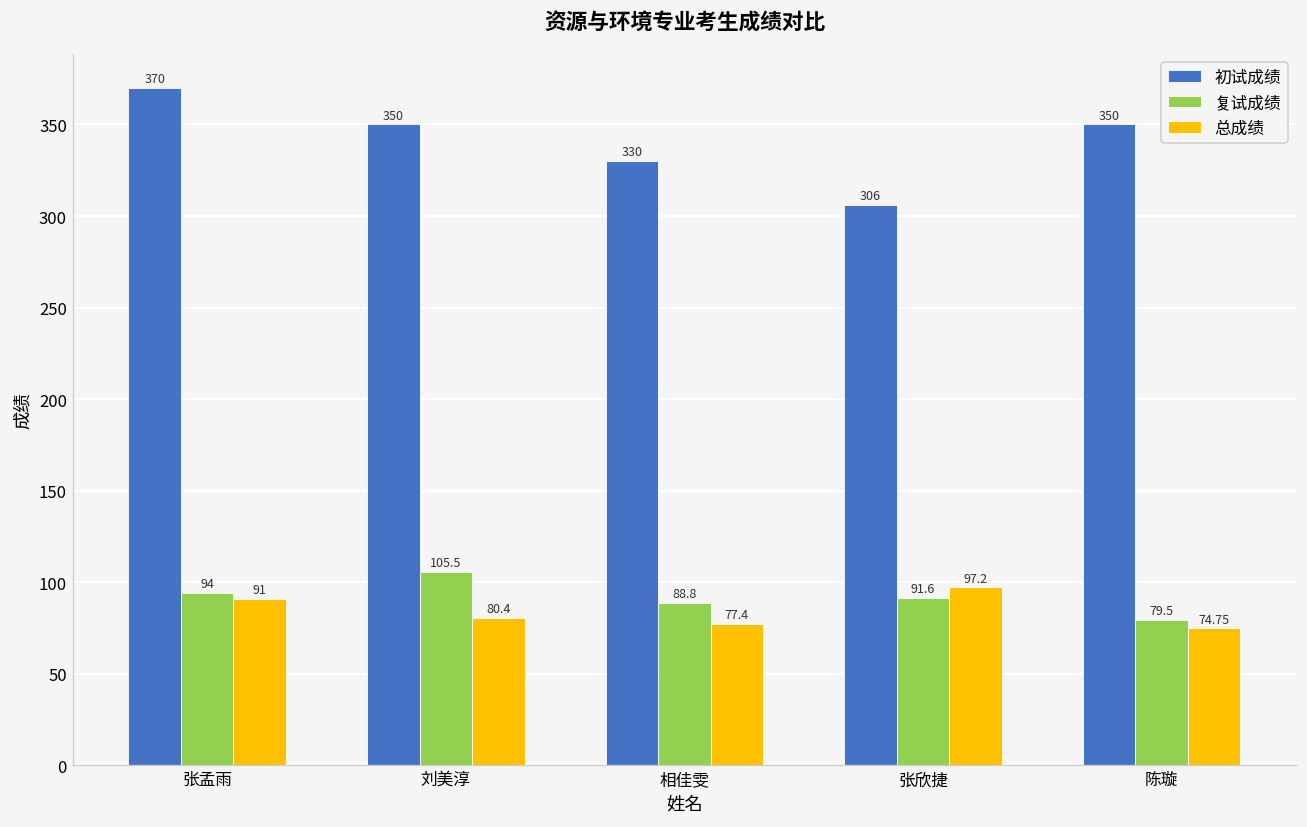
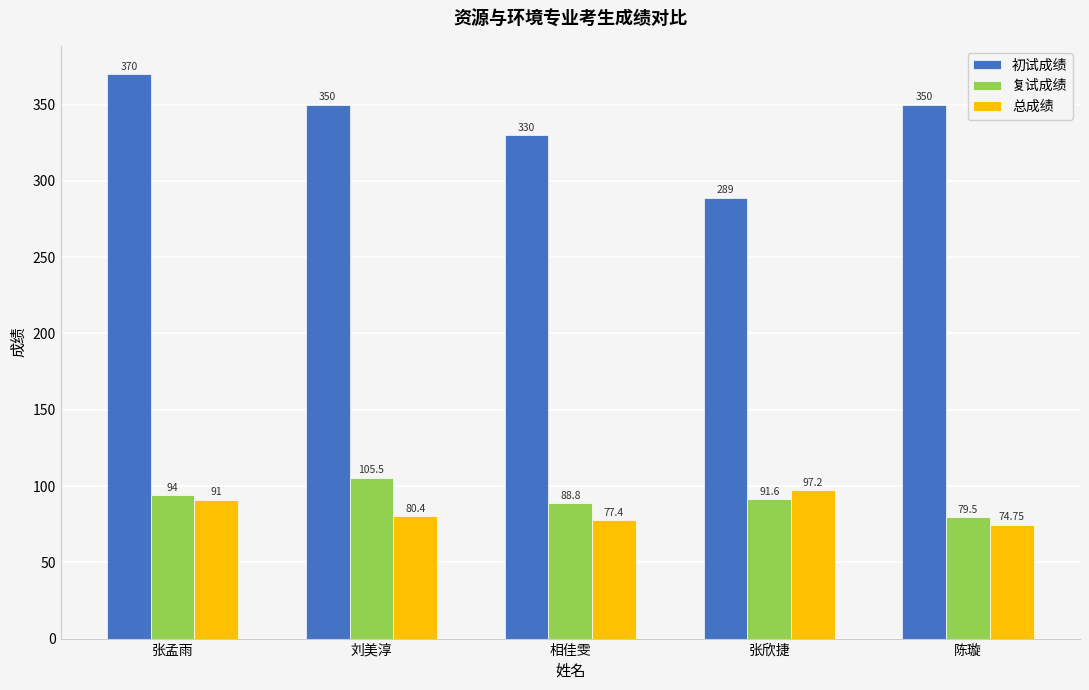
初试成绩, 张欣捷: 306 -> 289
